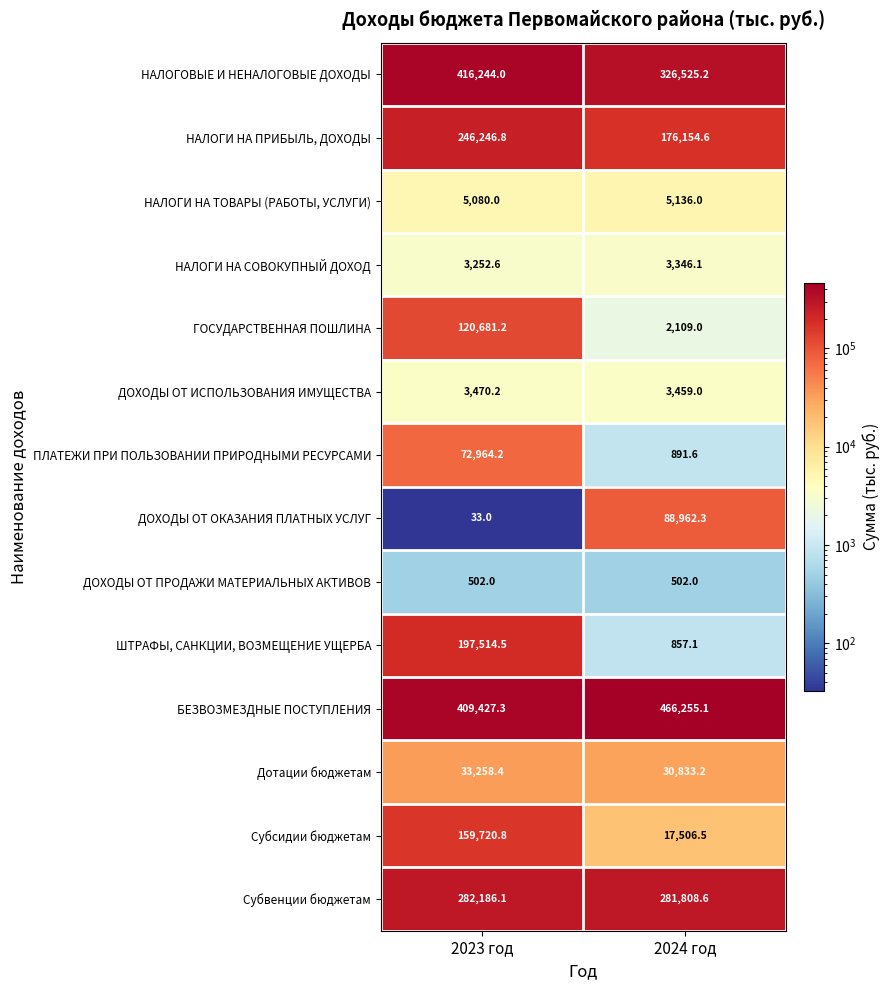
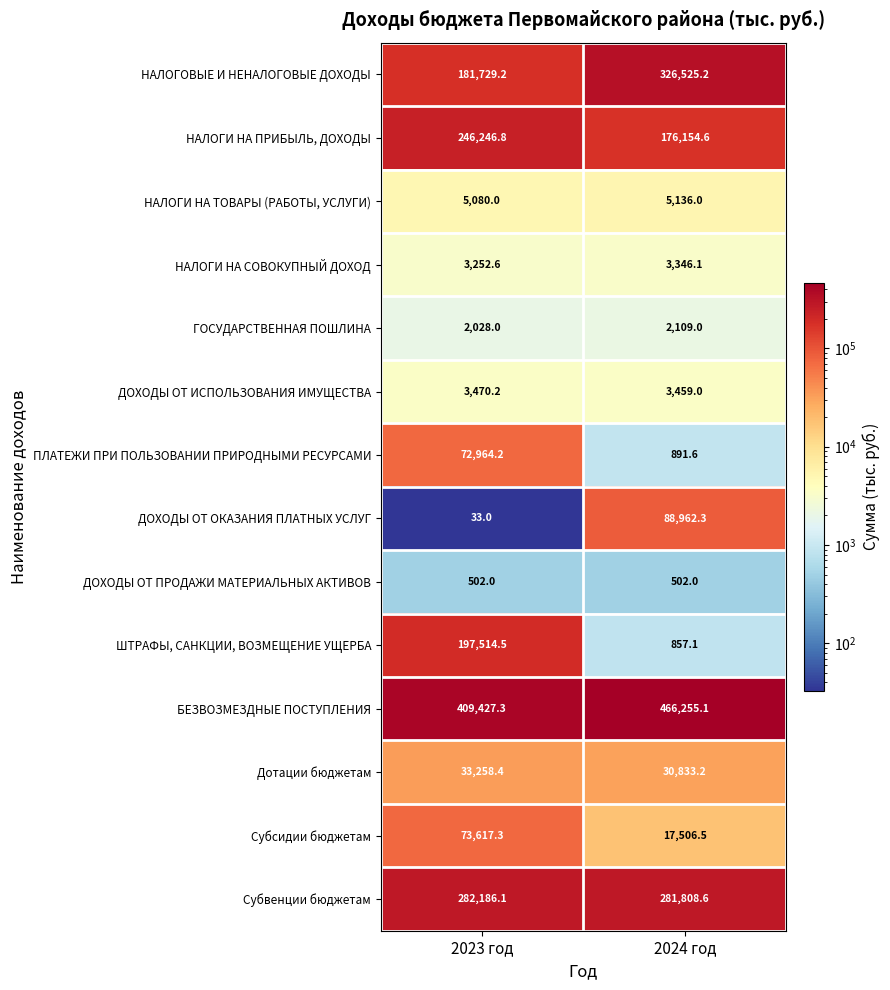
НАЛОГОВЫЕ И НЕНАЛОГОВЫЕ ДОХОДЫ, 2023 год: 416,244.0 -> 181,729.2
ГОСУДАРСТВЕННАЯ ПОШЛИНА, 2023 год: 120,681.2 -> 2,028.0
Субсидии бюджетам, 2023 год: 159,720.8 -> 73,617.3
